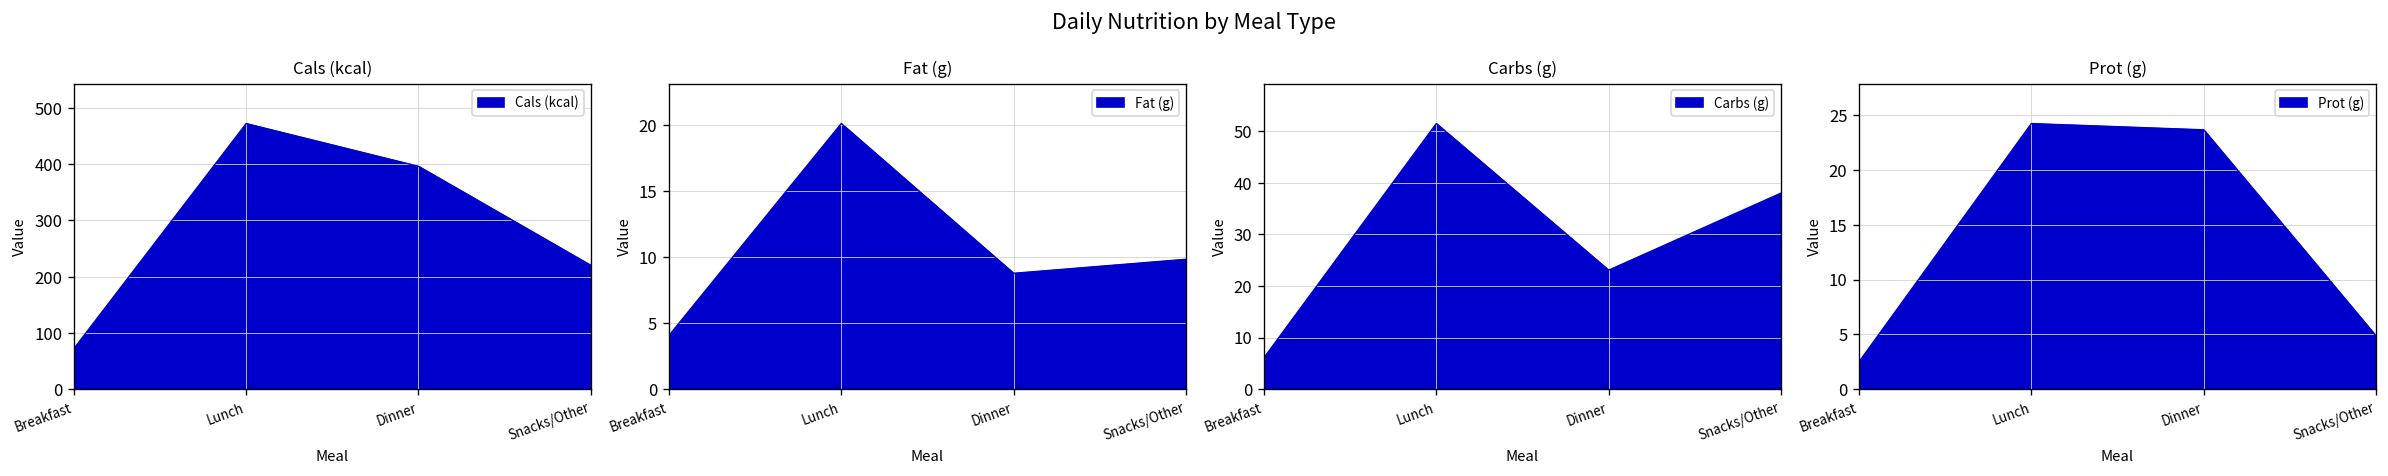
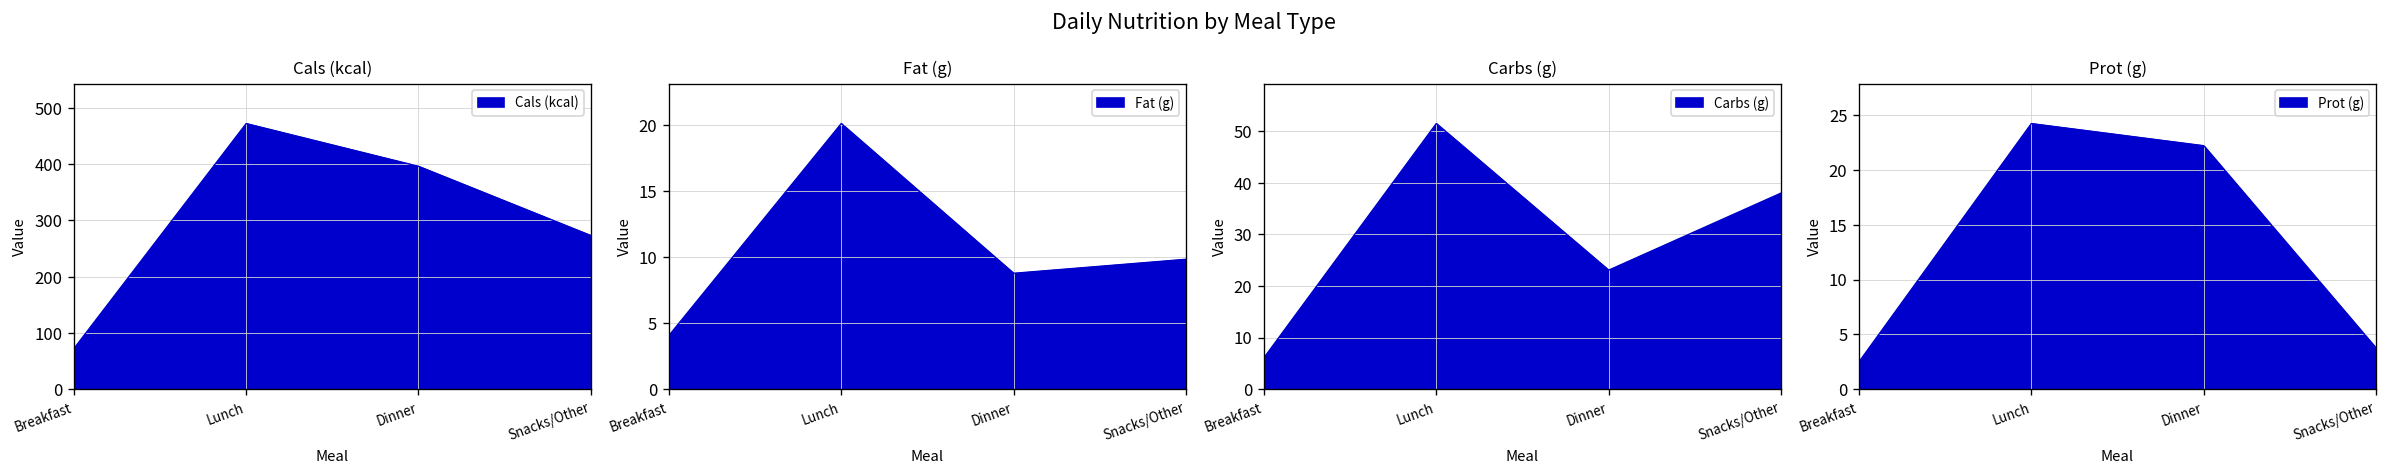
Cals (kcal), Snacks/Other: 220 -> 270
Prot (g), Dinner: 24 -> 22
Prot (g), Snacks/Other: 5 -> 4
